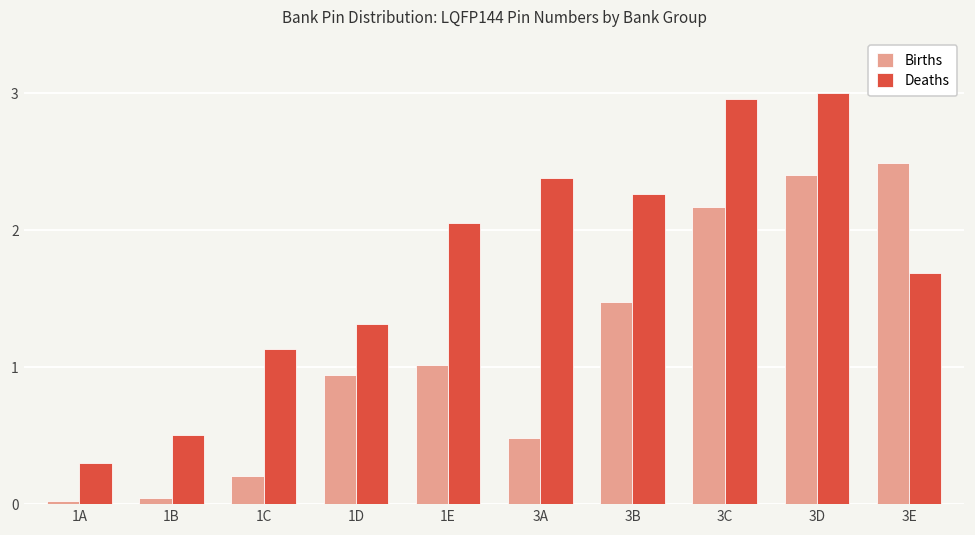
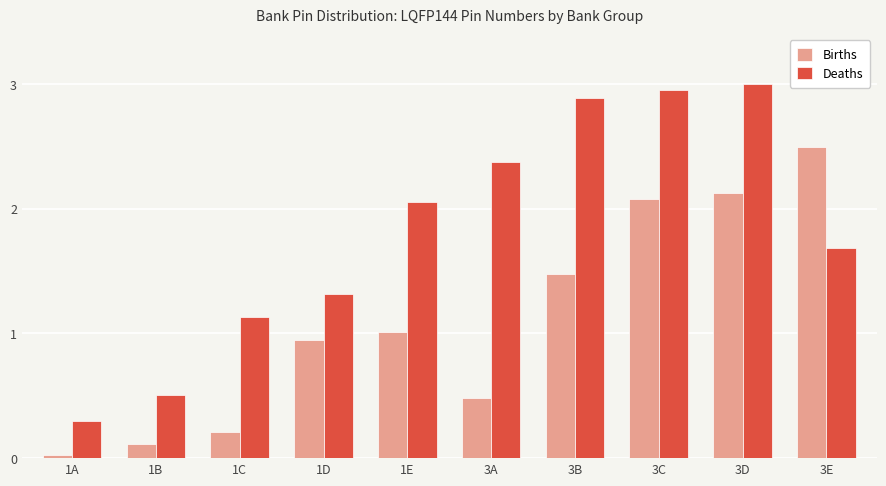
Births, 1B: 0.05 -> 0.12
Deaths, 3B: 2.26 -> 2.88
Births, 3C: 2.17 -> 2.08
Births, 3D: 2.40 -> 2.12
